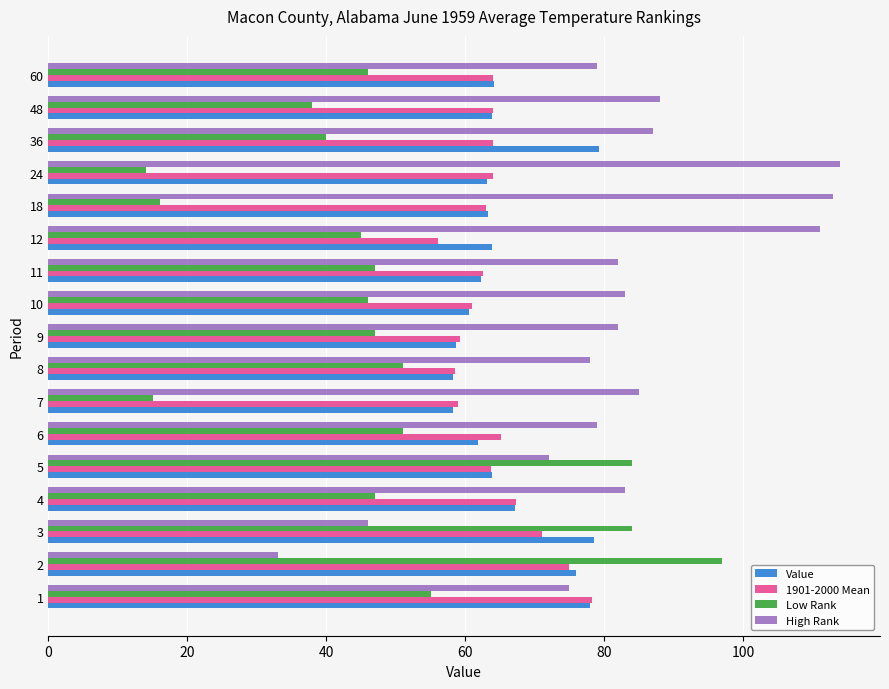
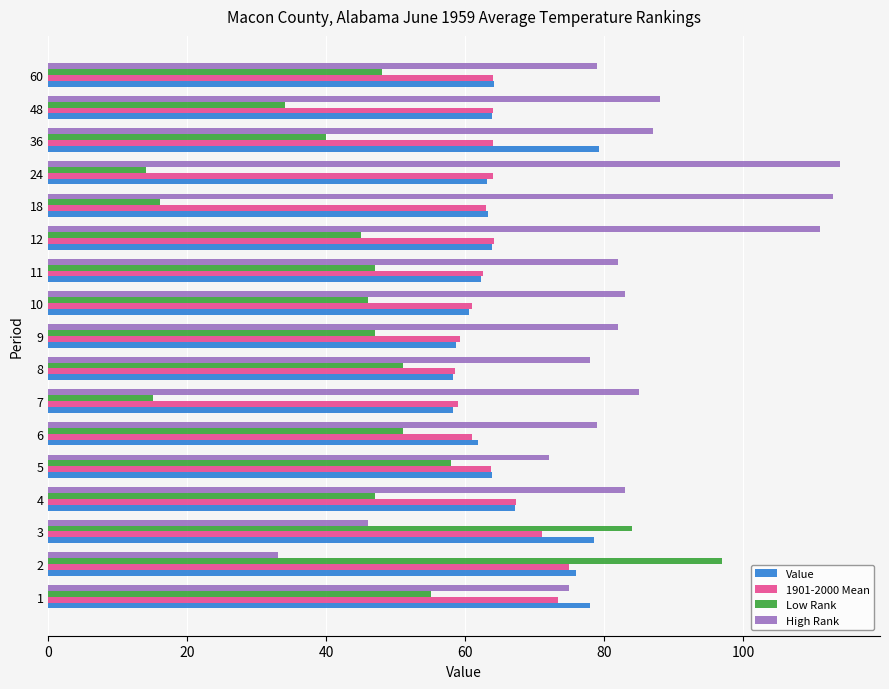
Low Rank, 60: 46 -> 48
Low Rank, 48: 38 -> 34
1901-2000 Mean, 12: 56 -> 64
1901-2000 Mean, 6: 65 -> 61
Low Rank, 5: 84 -> 58
1901-2000 Mean, 1: 78 -> 73
